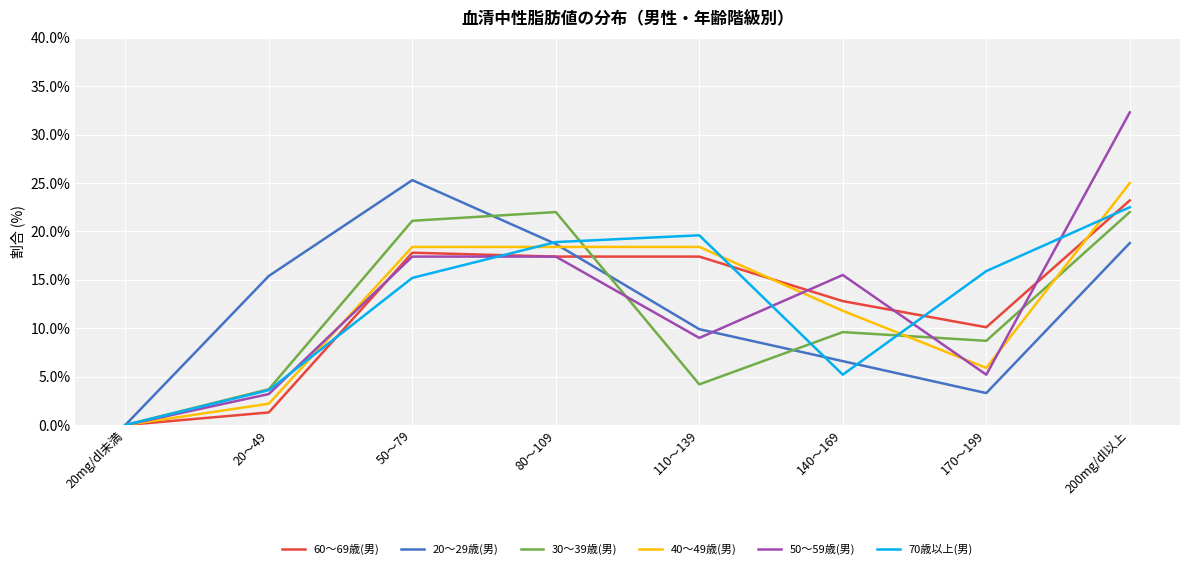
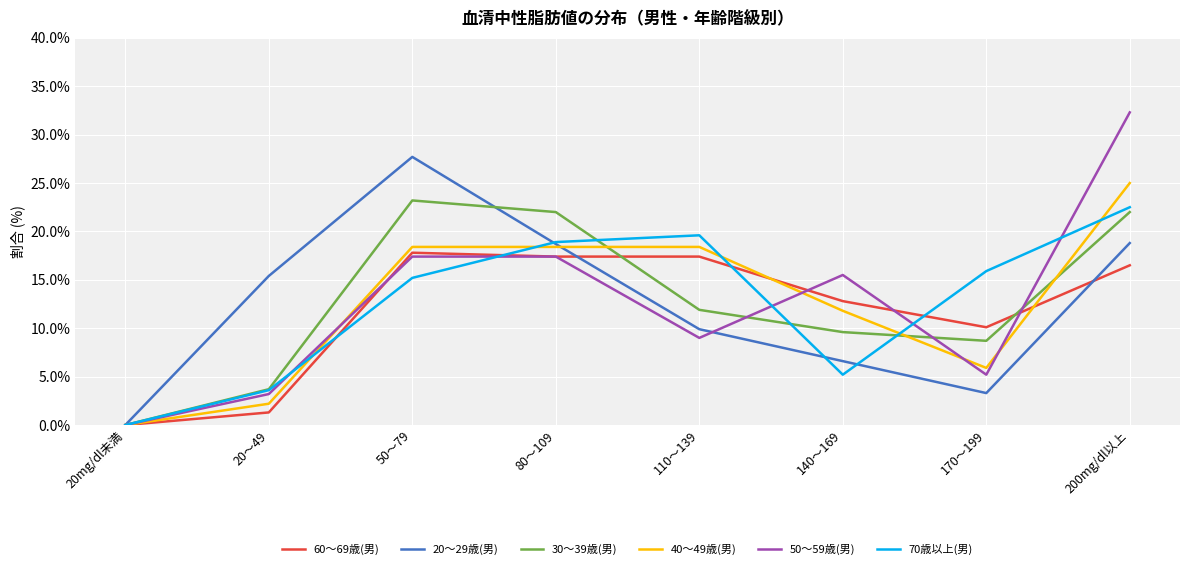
20～29歳(男), 50～79: 25% -> 28%
30～39歳(男), 50～79: 21% -> 23%
30～39歳(男), 110～139: 4% -> 12%
60～69歳(男), 200mg/dl以上: 23% -> 17%
